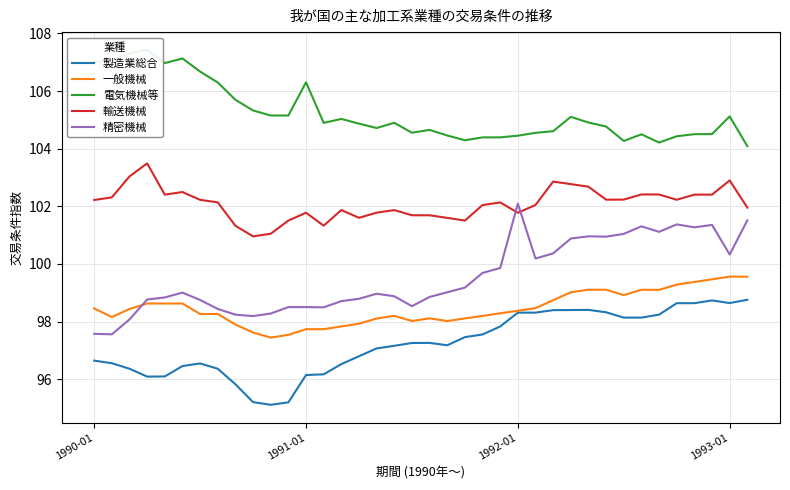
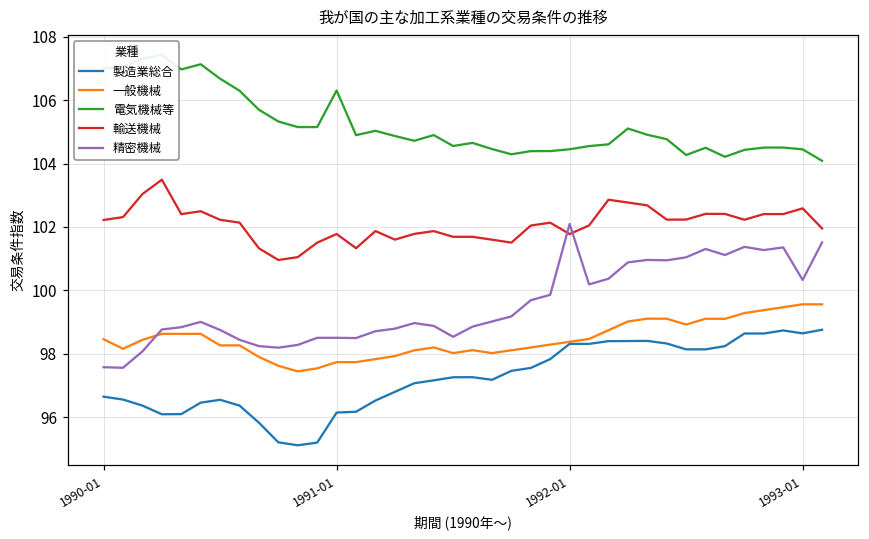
電気機械等, 1993-01: 105.1 -> 104.4
輸送機械, 1993-01: 102.9 -> 102.6
